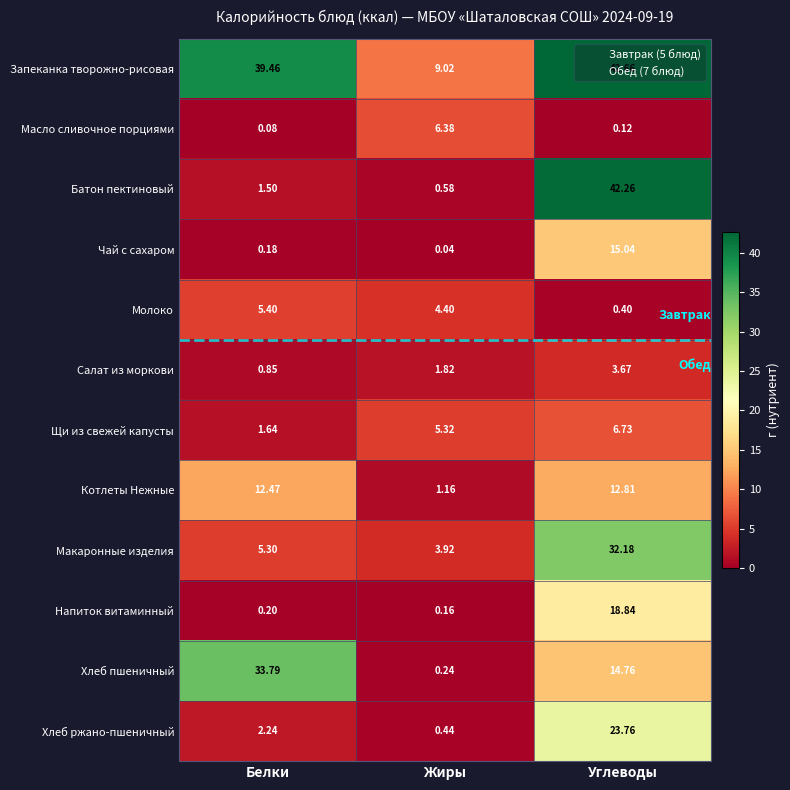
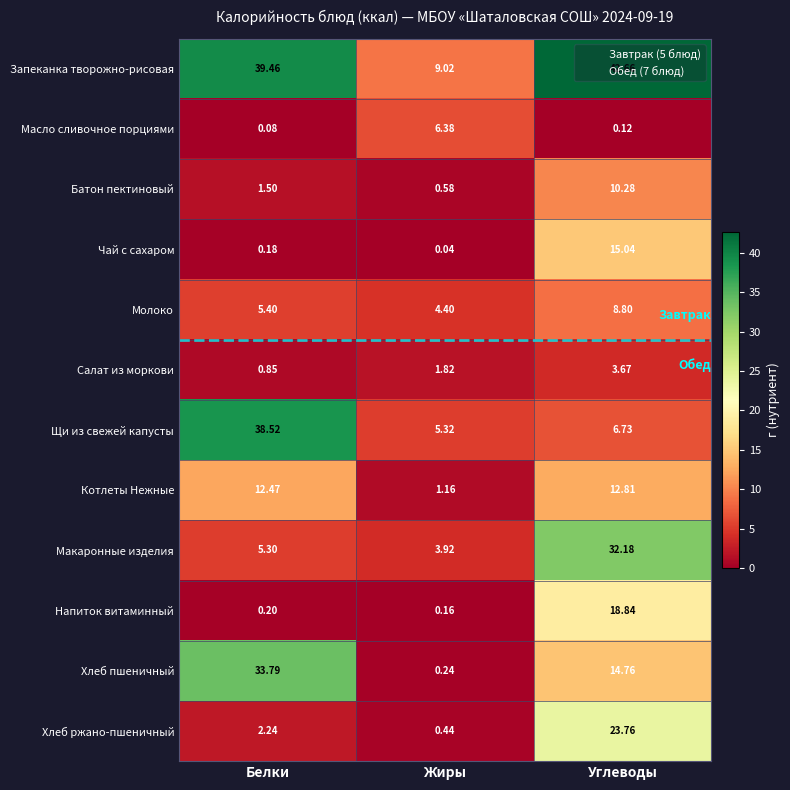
Батон пектиновый, Углеводы: 42.26 -> 10.28
Молоко, Углеводы: 0.40 -> 8.80
Щи из свежей капусты, Белки: 1.64 -> 38.52
